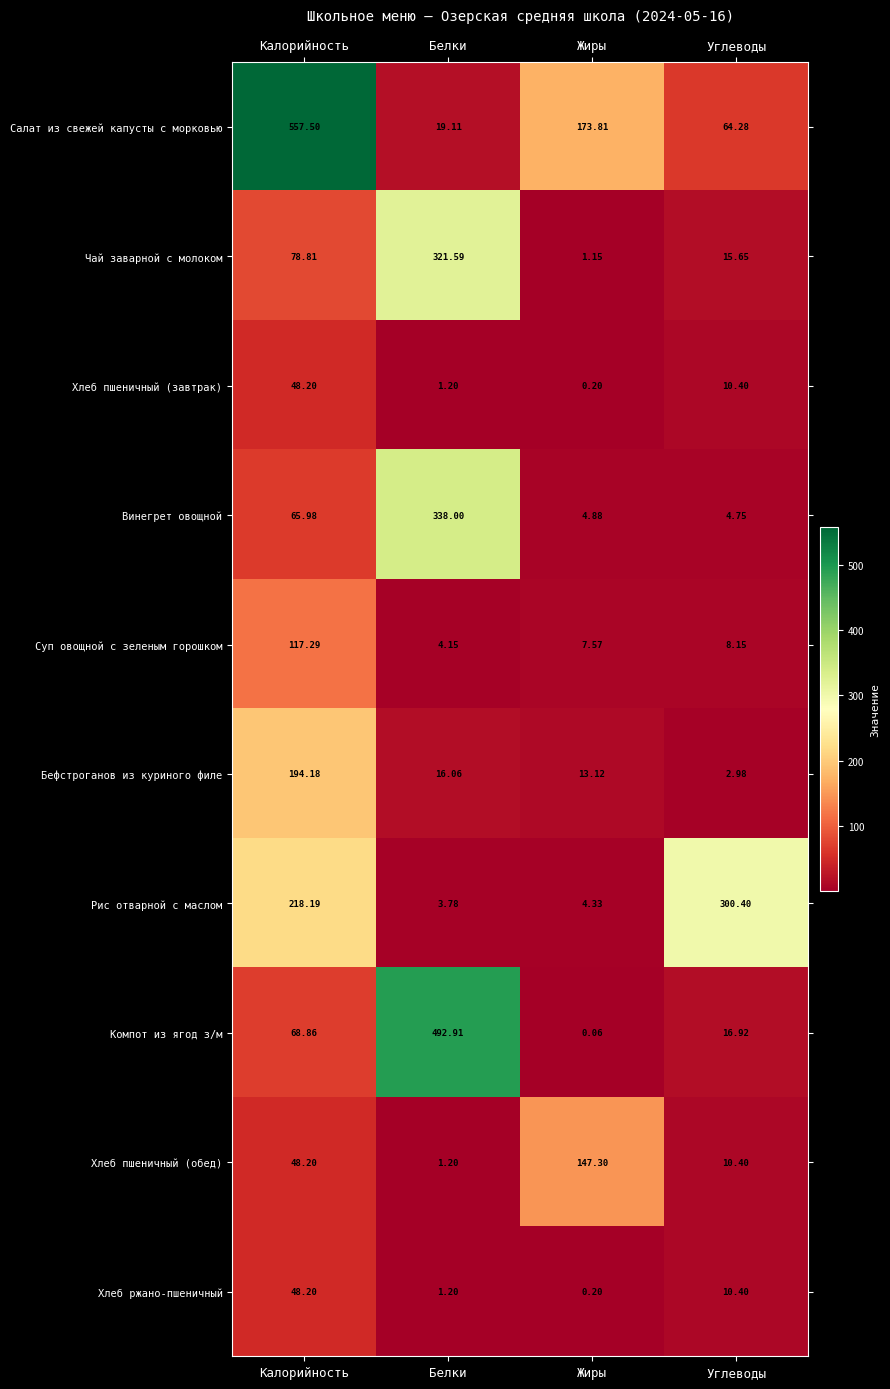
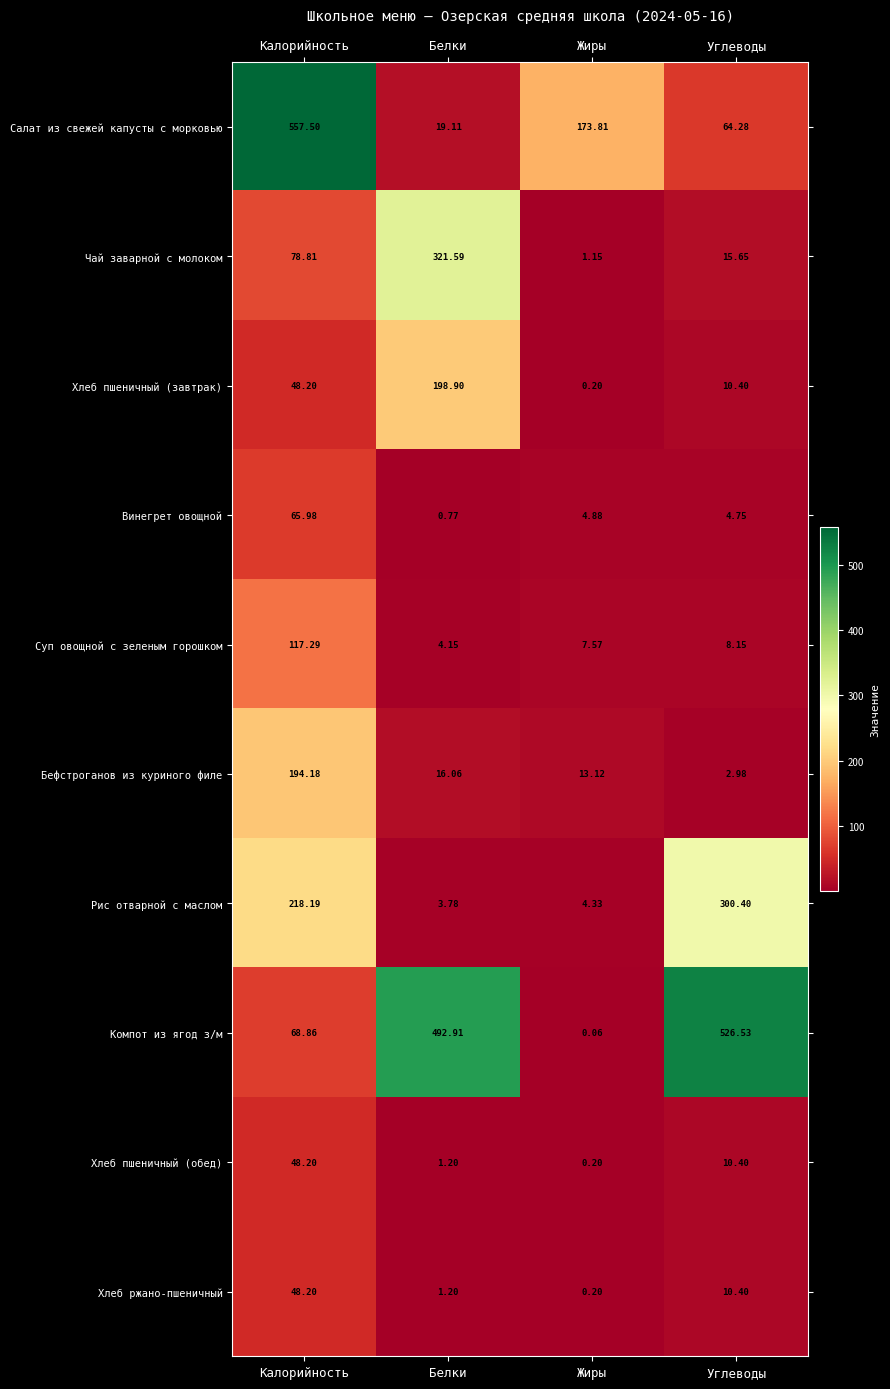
Хлеб пшеничный (завтрак), Белки: 1.20 -> 198.90
Винегрет овощной, Белки: 338.00 -> 0.77
Компот из ягод з/м, Углеводы: 16.92 -> 526.53
Хлеб пшеничный (обед), Жиры: 147.30 -> 0.20
